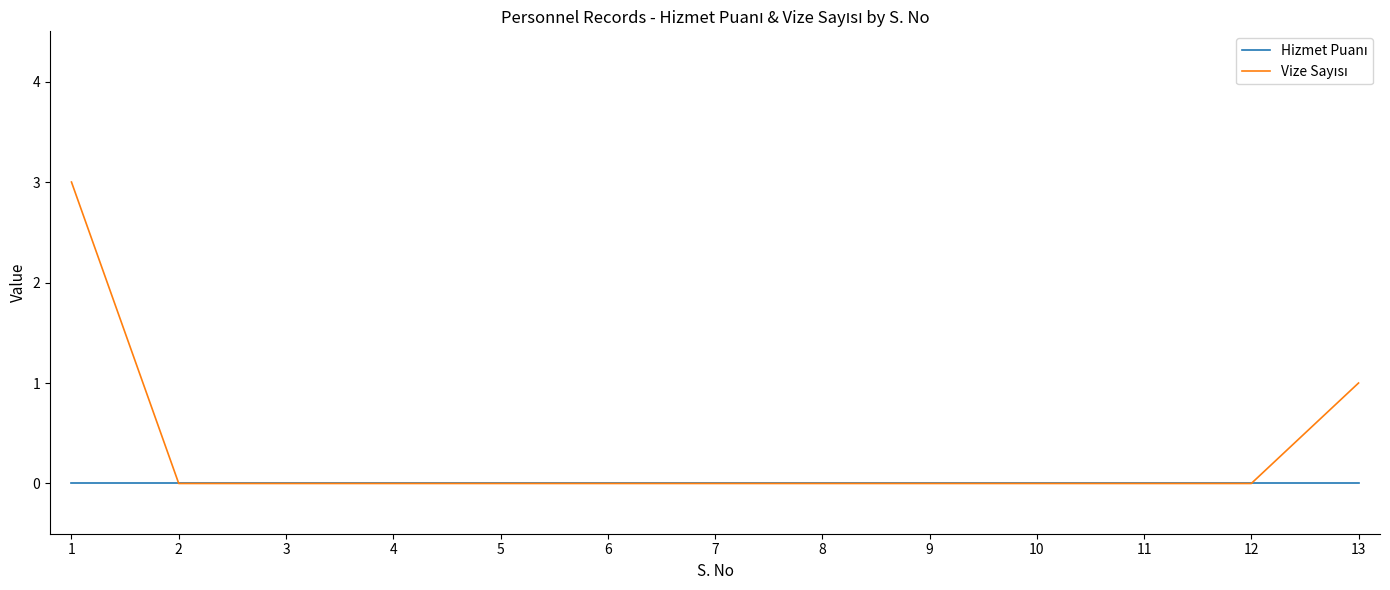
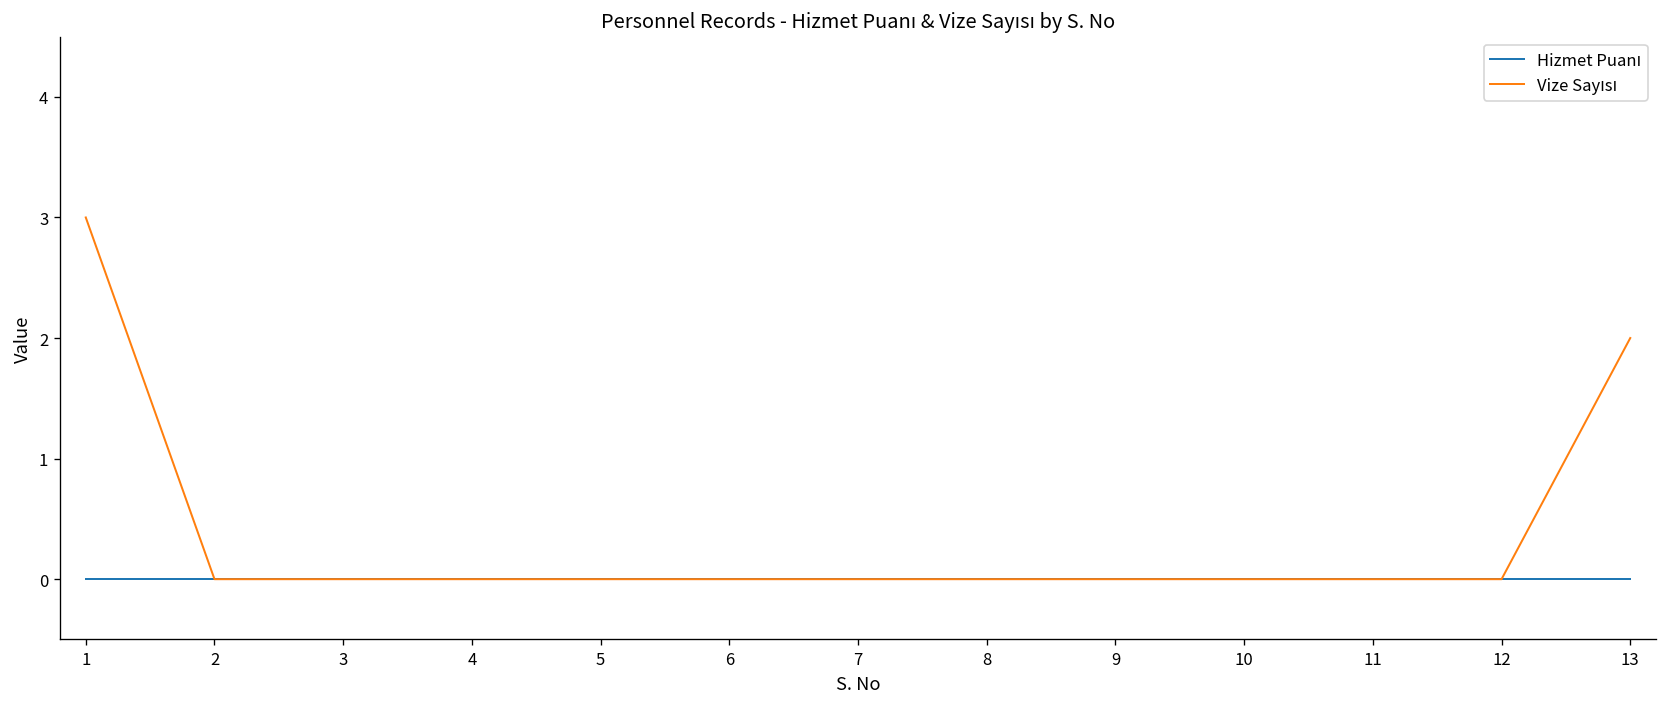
Vize Sayısı, 13: 1 -> 2
